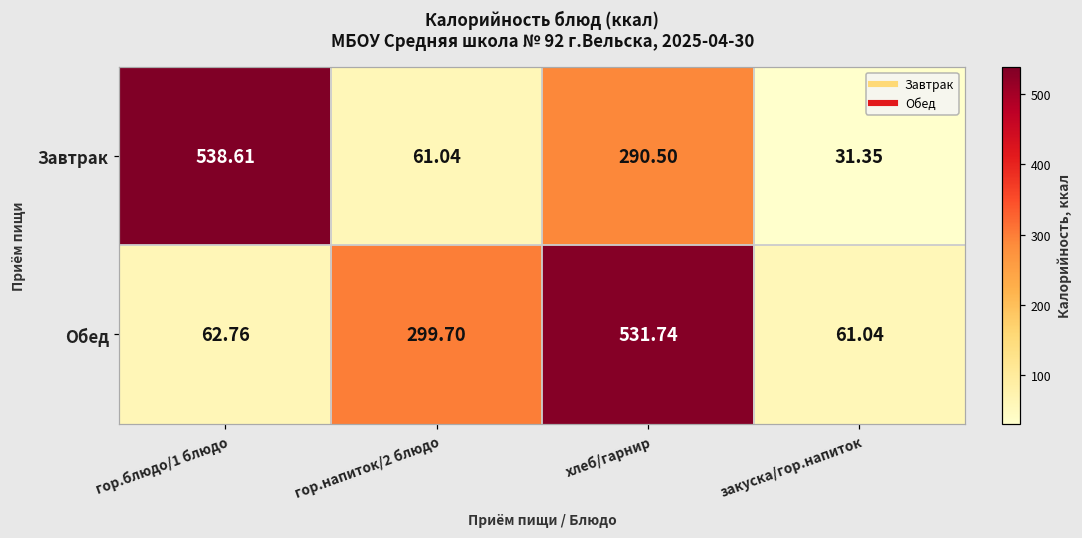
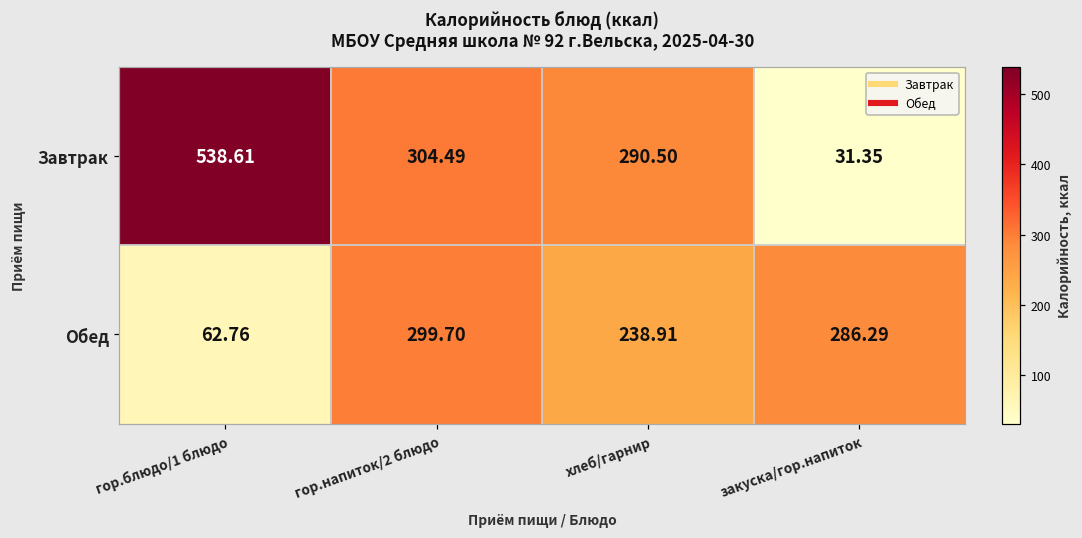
Завтрак, гор.напиток/2 блюдо: 61.04 -> 304.49
Обед, хлеб/гарнир: 531.74 -> 238.91
Обед, закуска/гор.напиток: 61.04 -> 286.29
